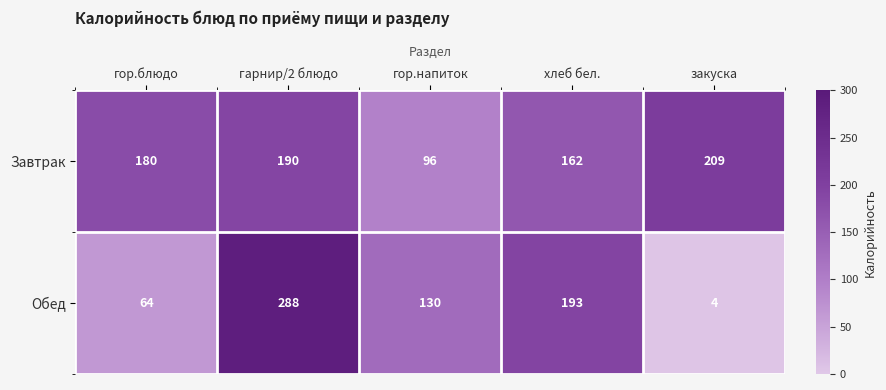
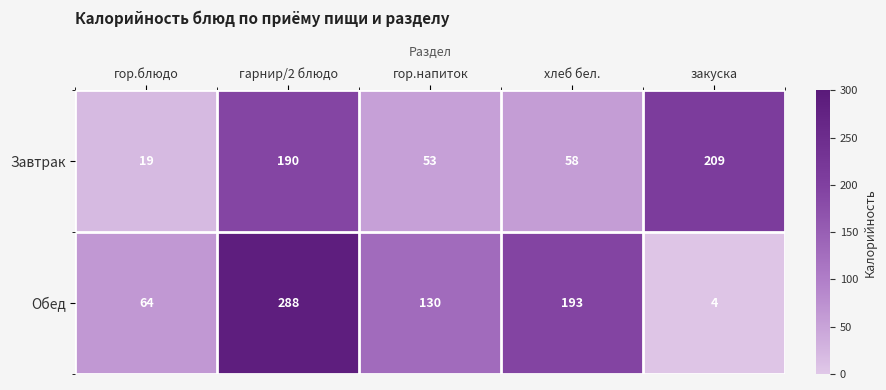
Завтрак, гор.блюдо: 180 -> 19
Завтрак, гор.напиток: 96 -> 53
Завтрак, хлеб бел.: 162 -> 58
